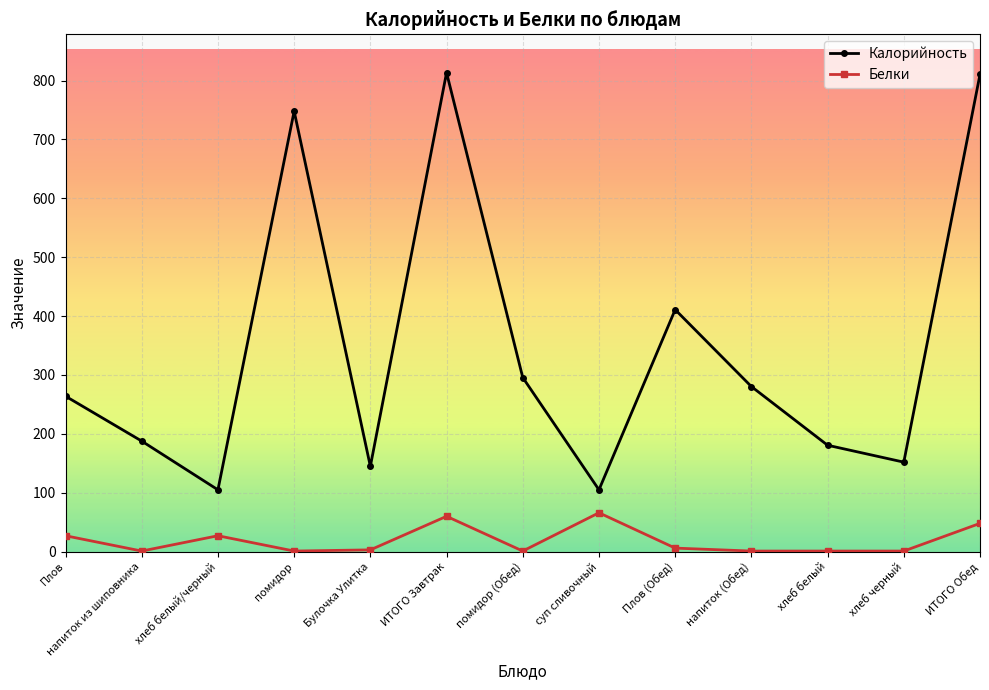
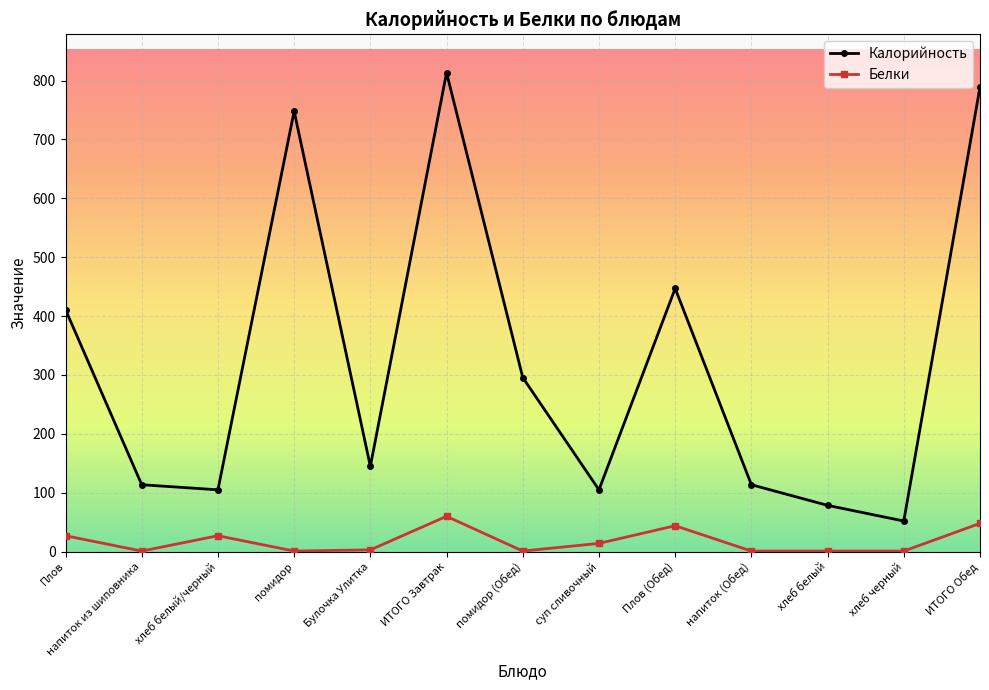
Калорийность, Плов: 260 -> 410
Калорийность, напиток из шиповника: 190 -> 110
Белки, суп сливочный: 70 -> 10
Калорийность, Плов (Обед): 410 -> 450
Белки, Плов (Обед): 10 -> 40
Калорийность, напиток (Обед): 280 -> 110
Калорийность, хлеб белый: 180 -> 80
Калорийность, хлеб черный: 150 -> 50
Калорийность, ИТОГО Обед: 810 -> 790
